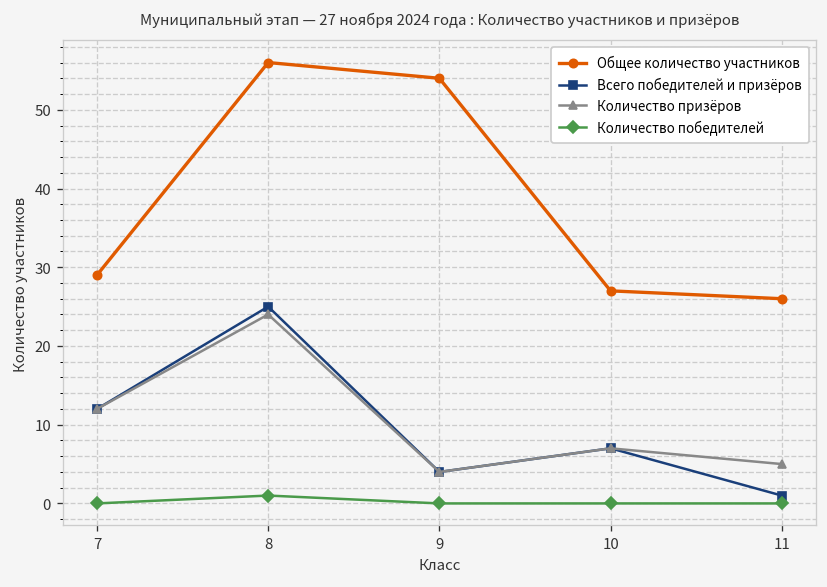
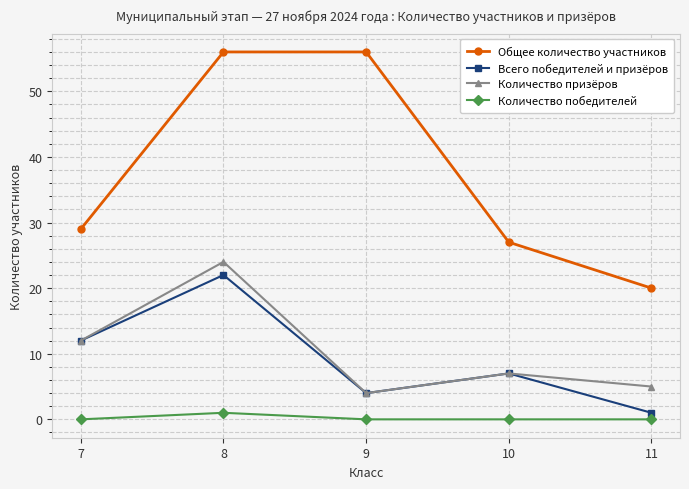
Всего победителей и призёров, 8: 25 -> 22
Общее количество участников, 9: 54 -> 56
Общее количество участников, 11: 26 -> 20
